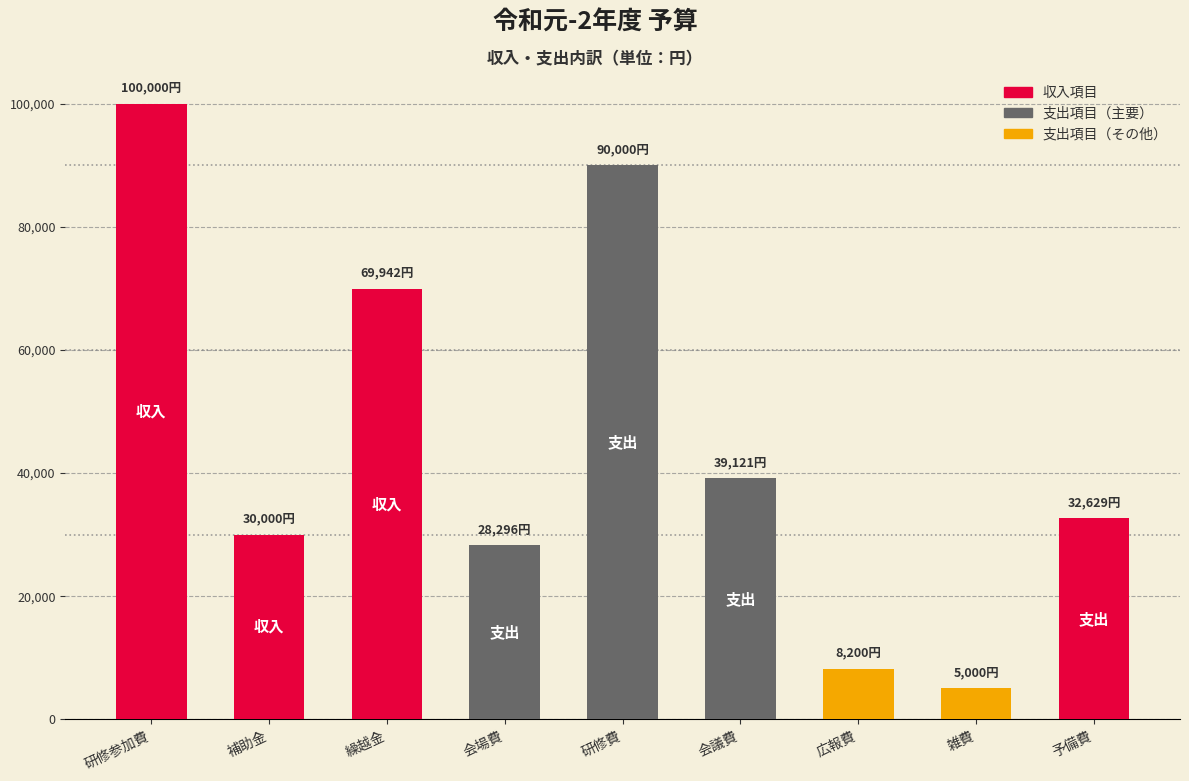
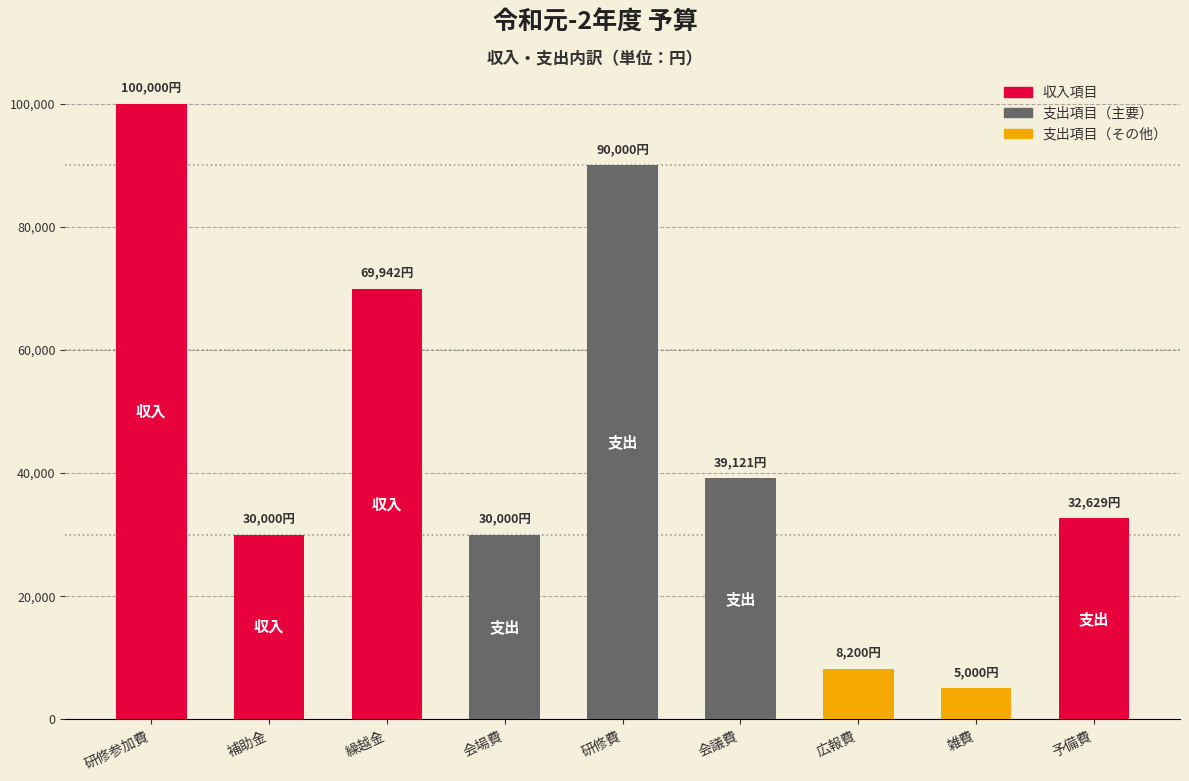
会場費: 28,296円 -> 30,000円
